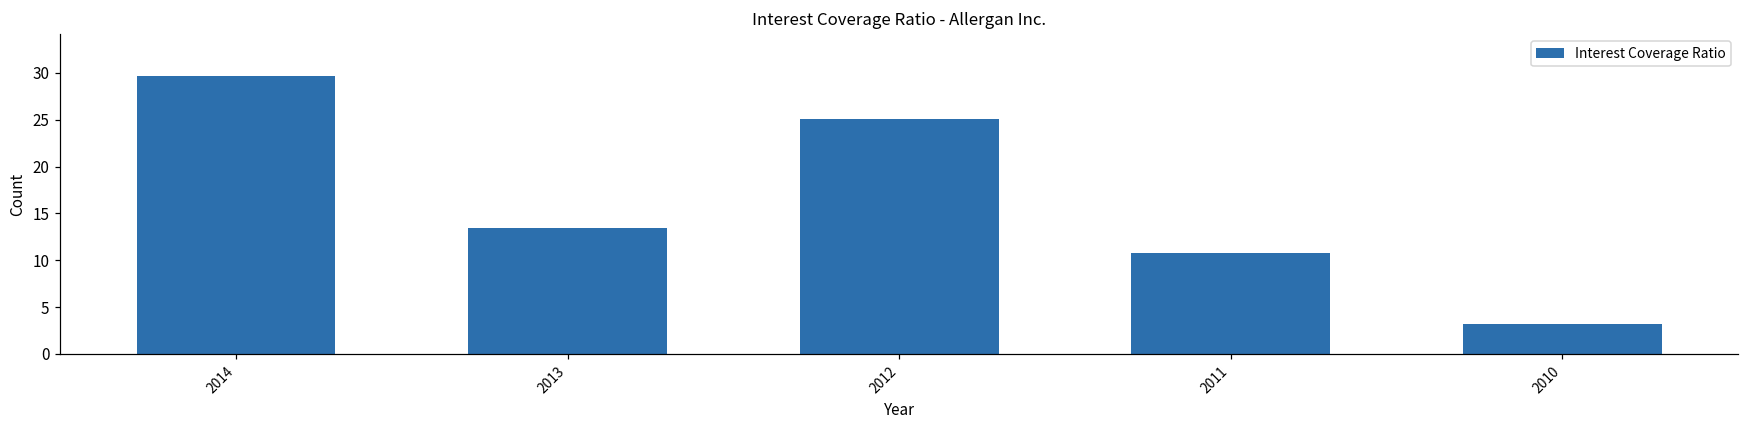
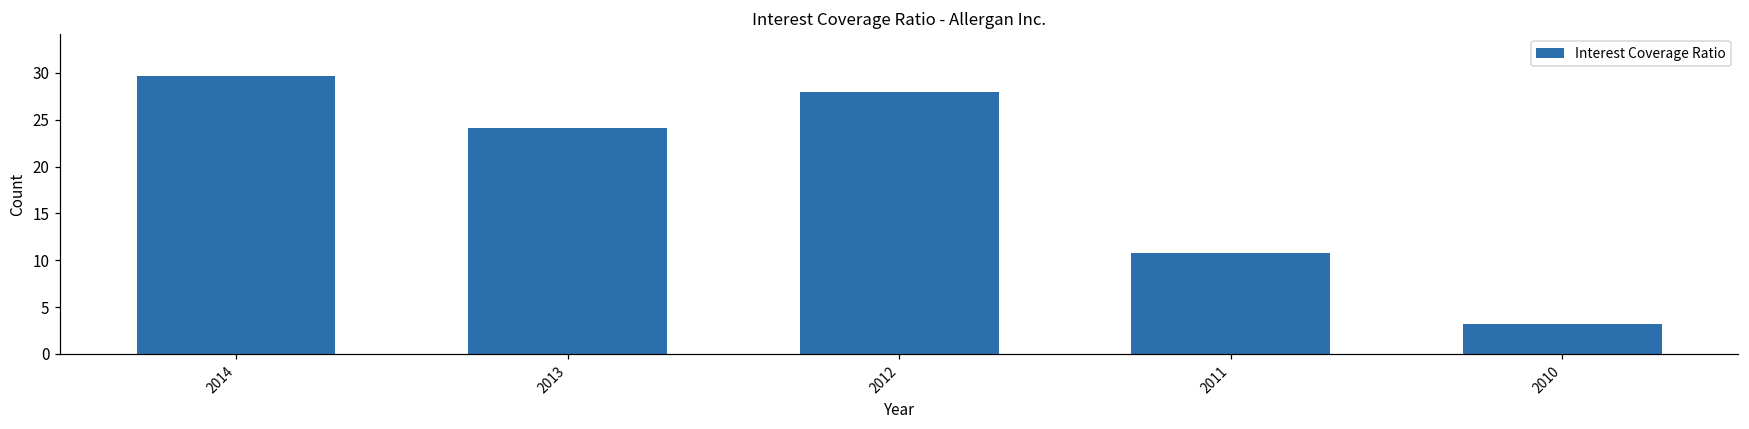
2013: 13 -> 24
2012: 25 -> 28
